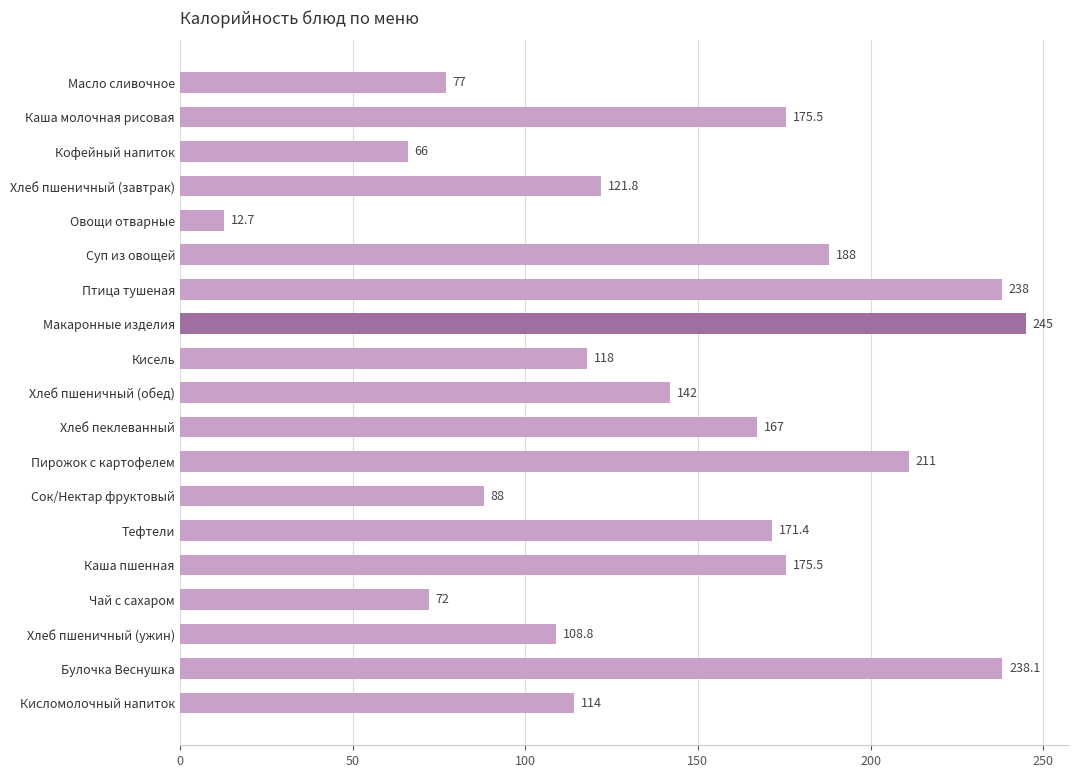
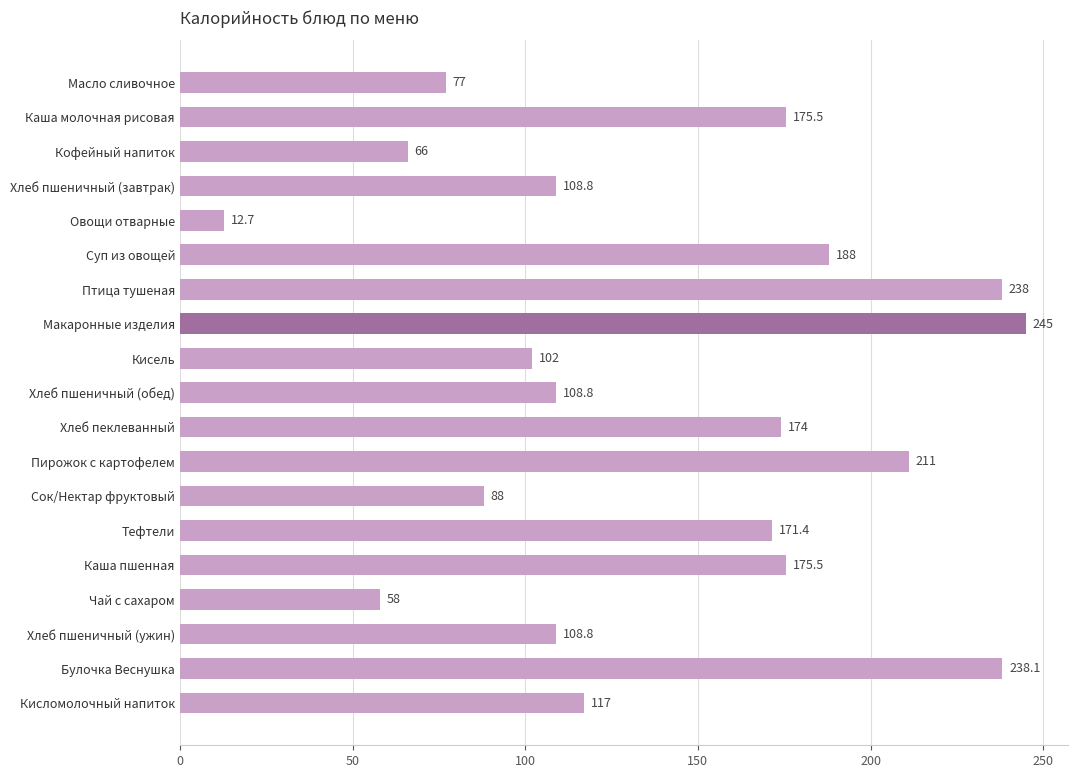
Хлеб пшеничный (завтрак): 121.8 -> 108.8
Кисель: 118 -> 102
Хлеб пшеничный (обед): 142 -> 108.8
Хлеб пеклеванный: 167 -> 174
Чай с сахаром: 72 -> 58
Кисломолочный напиток: 114 -> 117
